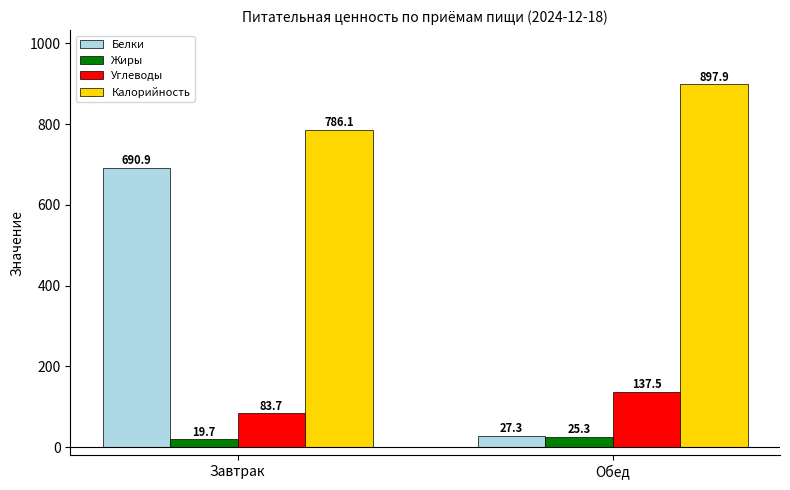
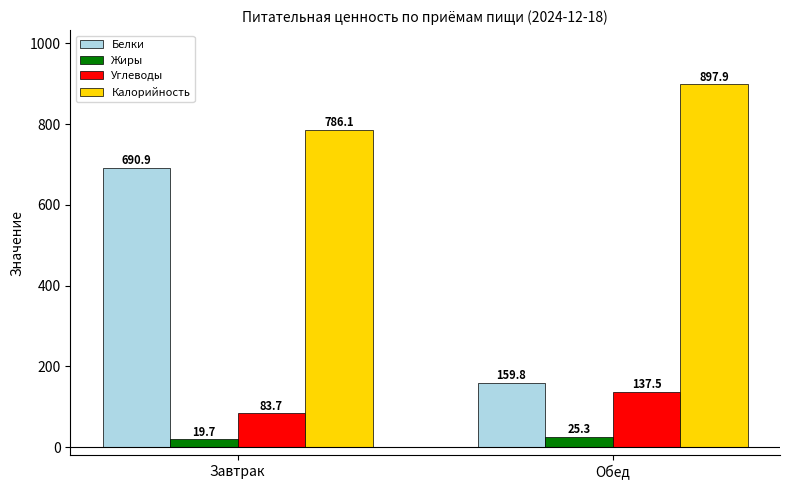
Белки, Обед: 27.3 -> 159.8
